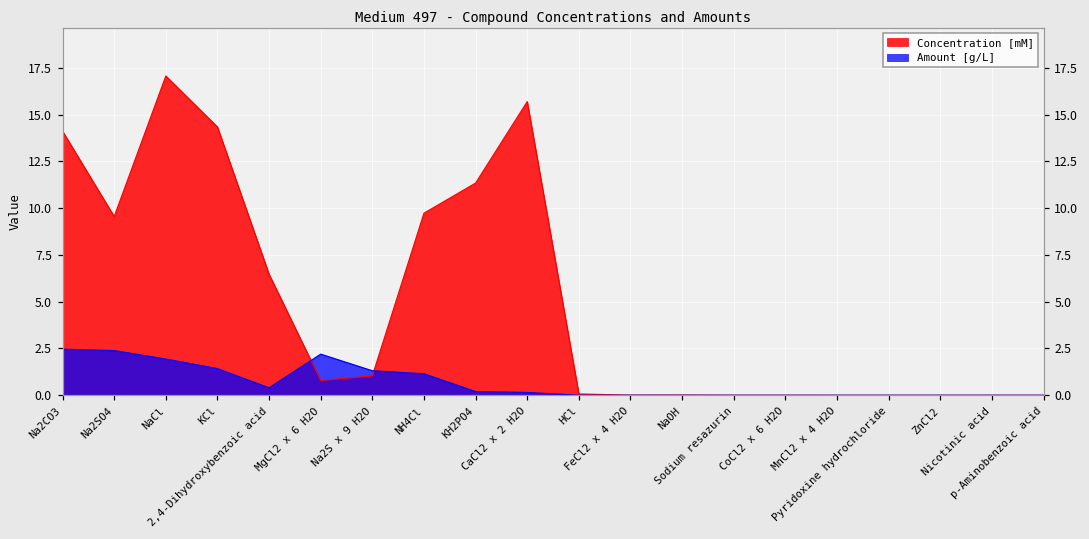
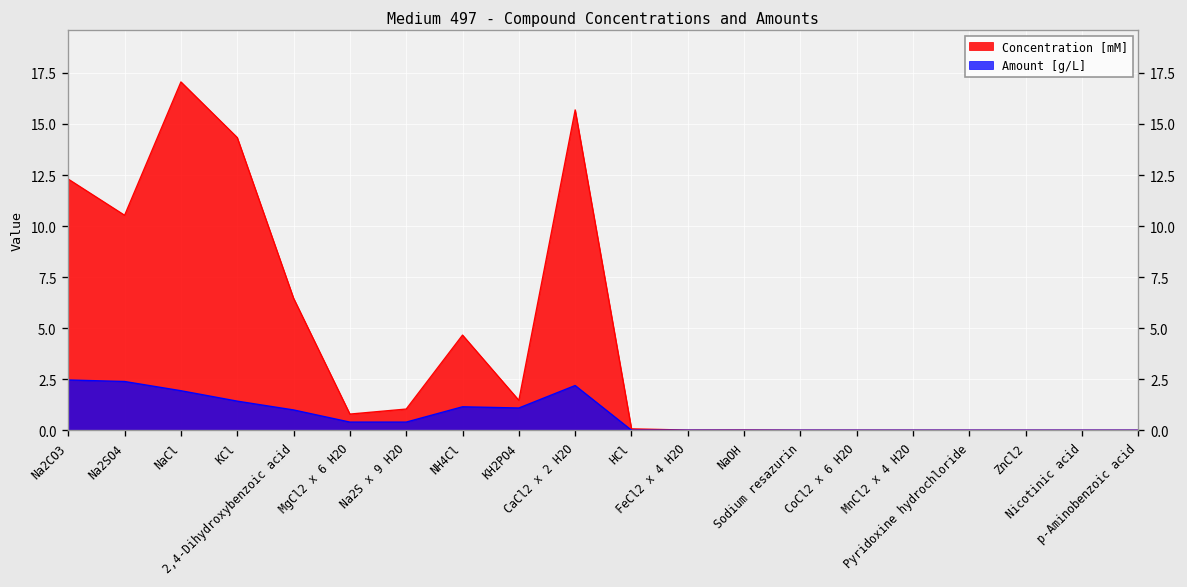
Concentration [mM], Na2CO3: 14.1 -> 12.3
Concentration [mM], Na2SO4: 9.6 -> 10.5
Amount [g/L], 2,4-Dihydroxybenzoic acid: 0.4 -> 1.0
Amount [g/L], MgCl2 x 6 H2O: 2.2 -> 0.4
Amount [g/L], Na2S x 9 H2O: 1.3 -> 0.4
Concentration [mM], NH4Cl: 9.7 -> 4.7
Concentration [mM], KH2PO4: 11.3 -> 1.5
Amount [g/L], KH2PO4: 0.2 -> 1.1
Amount [g/L], CaCl2 x 2 H2O: 0.1 -> 2.2
